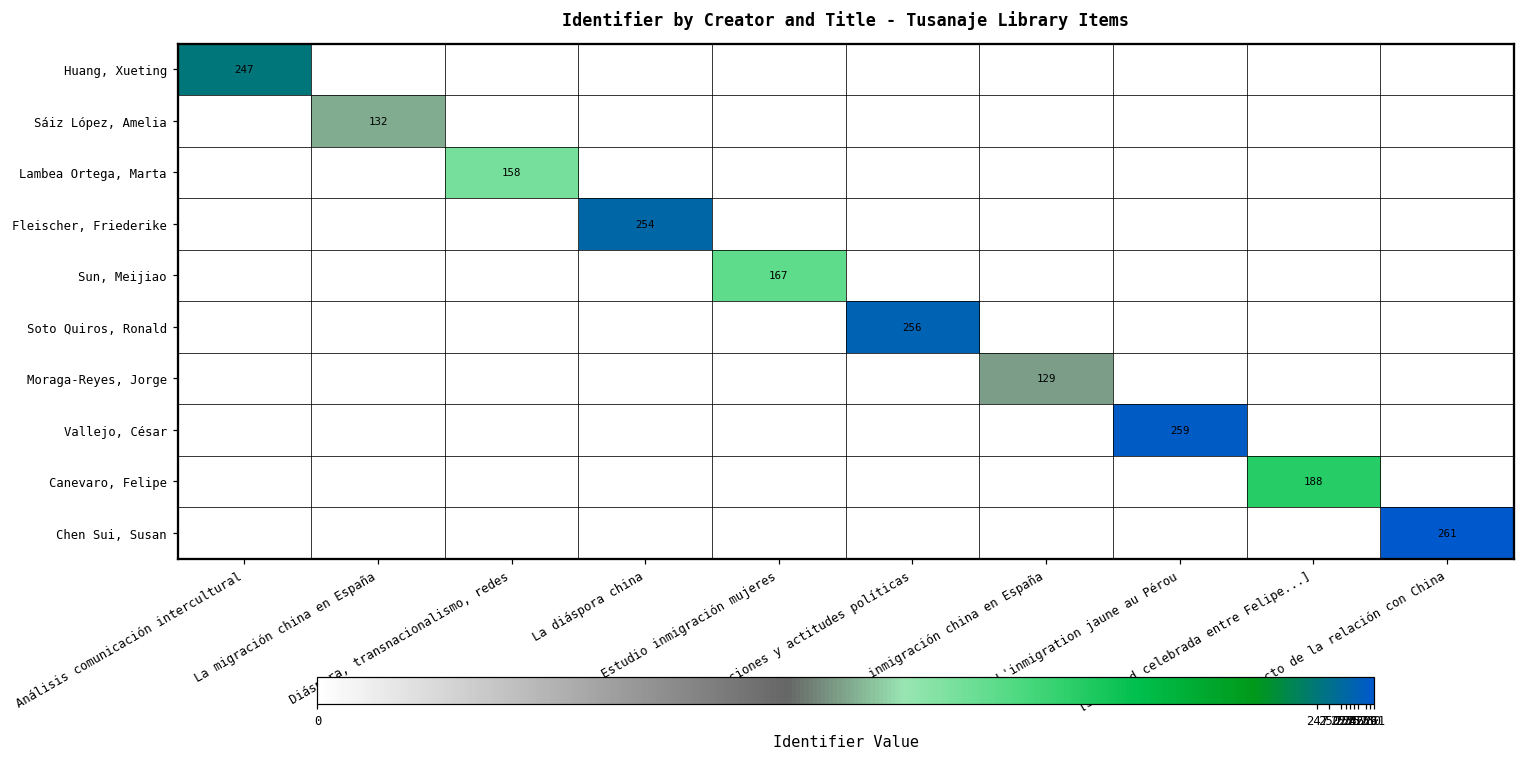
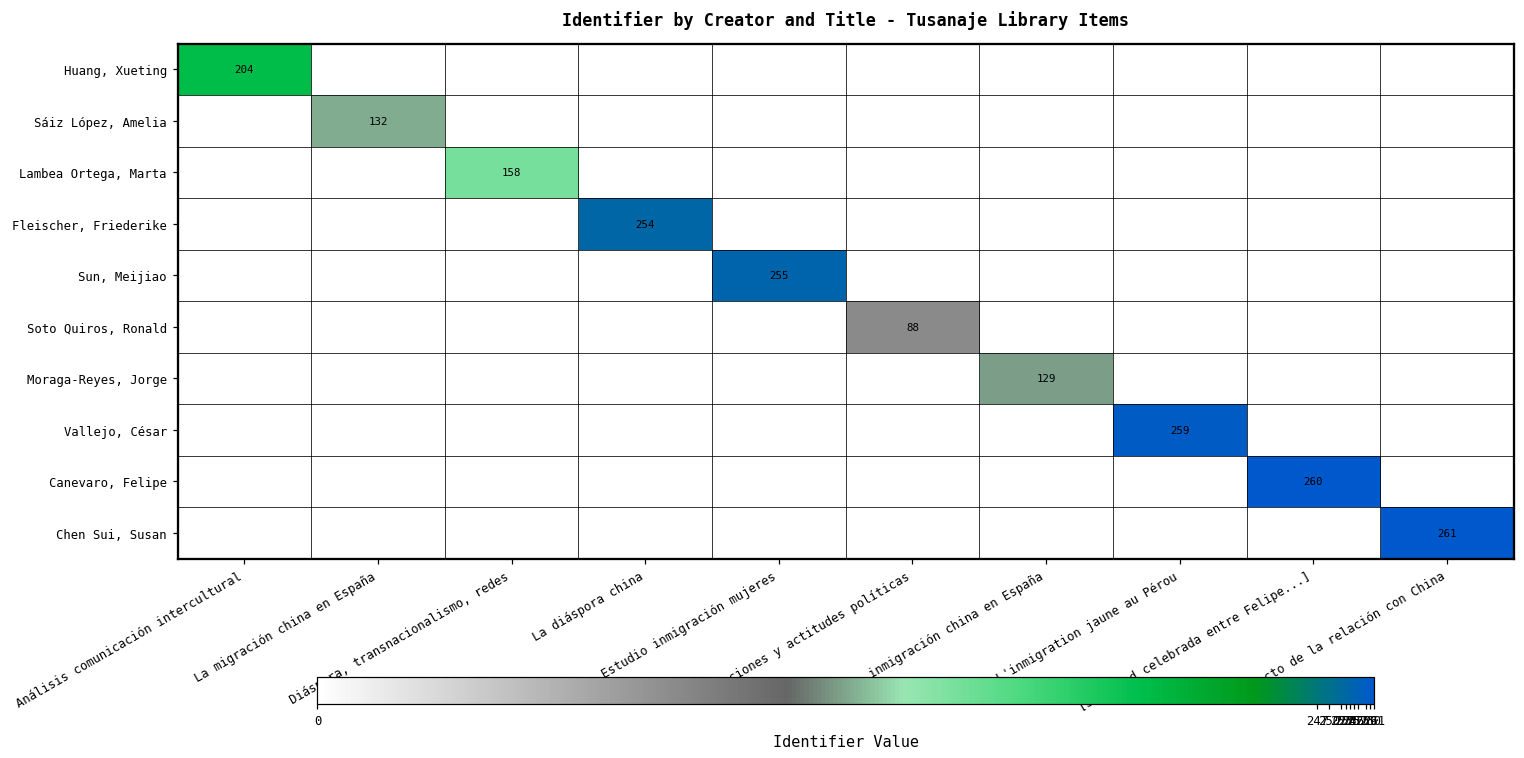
Huang, Xueting, Análisis comunicación intercultural: 247 -> 204
Sun, Meijiao, Estudio inmigración mujeres: 167 -> 255
Soto Quiros, Ronald, Percepciones y actitudes políticas: 256 -> 88
Canevaro, Felipe, [Sociedad celebrada entre Felipe...]: 188 -> 260
